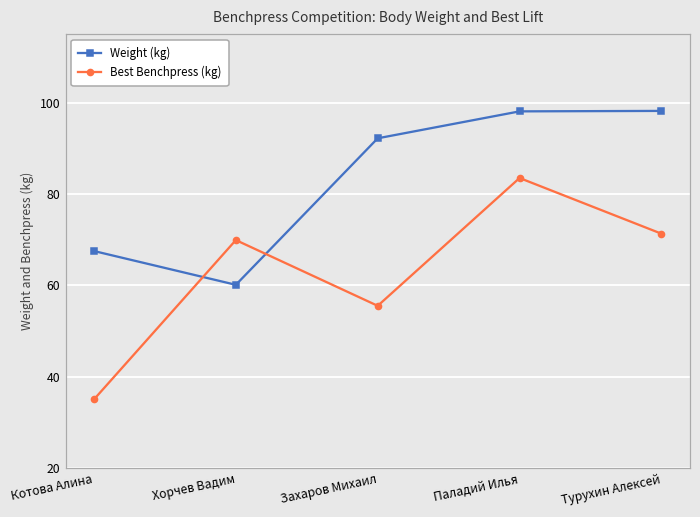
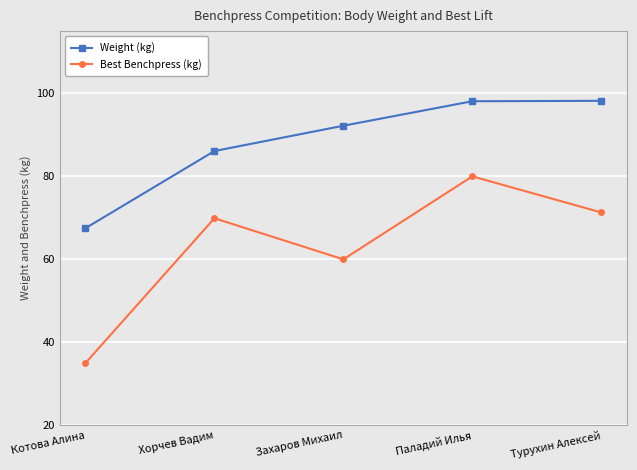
Weight (kg), Хорчев Вадим: 60 -> 86
Best Benchpress (kg), Захаров Михаил: 56 -> 60
Best Benchpress (kg), Паладий Илья: 84 -> 80
